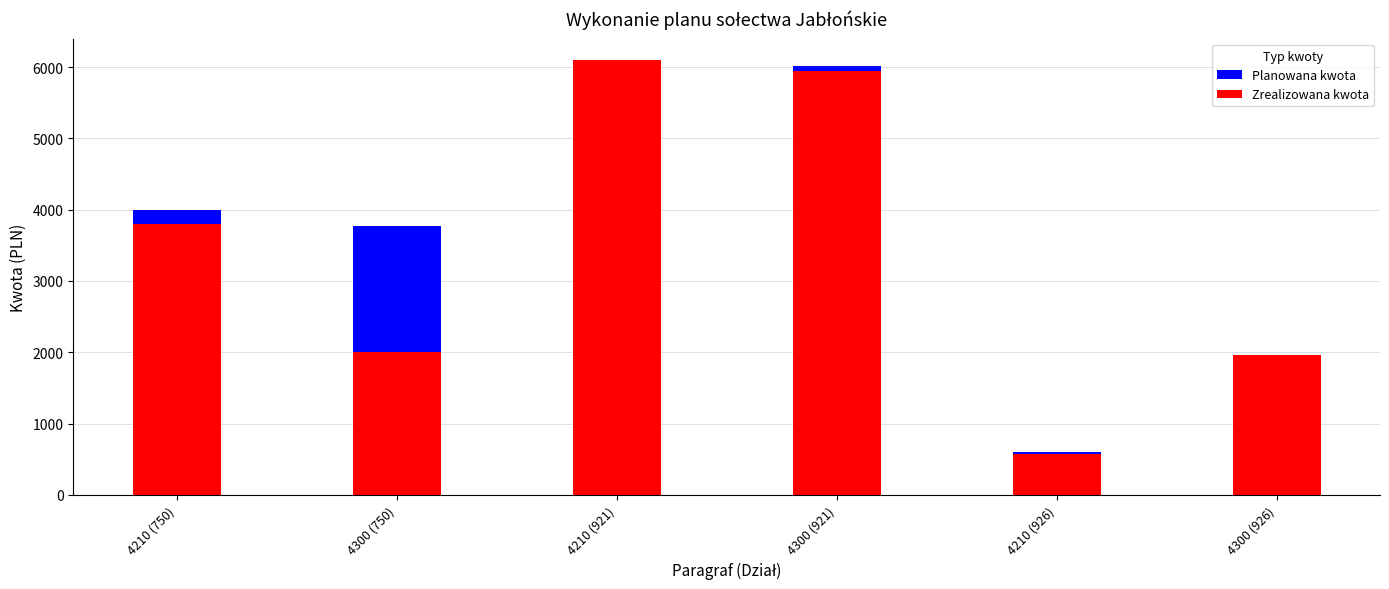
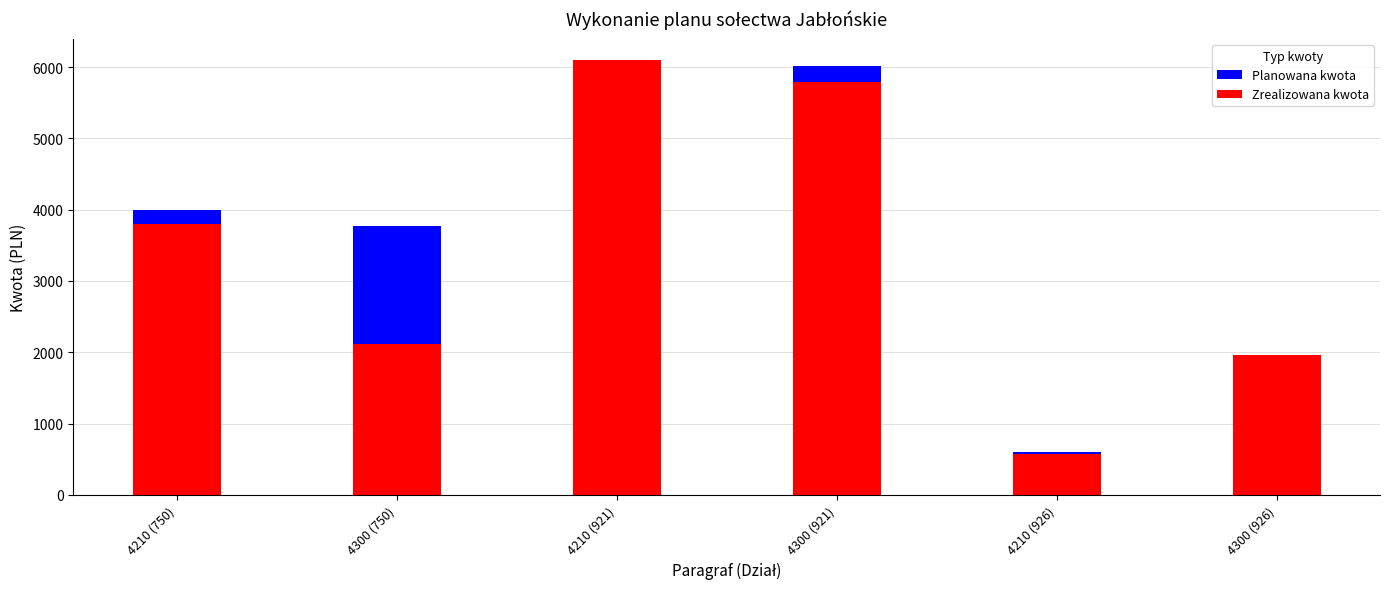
Zrealizowana kwota, 4300 (750): 2000 -> 2100
Zrealizowana kwota, 4300 (921): 5900 -> 5800
